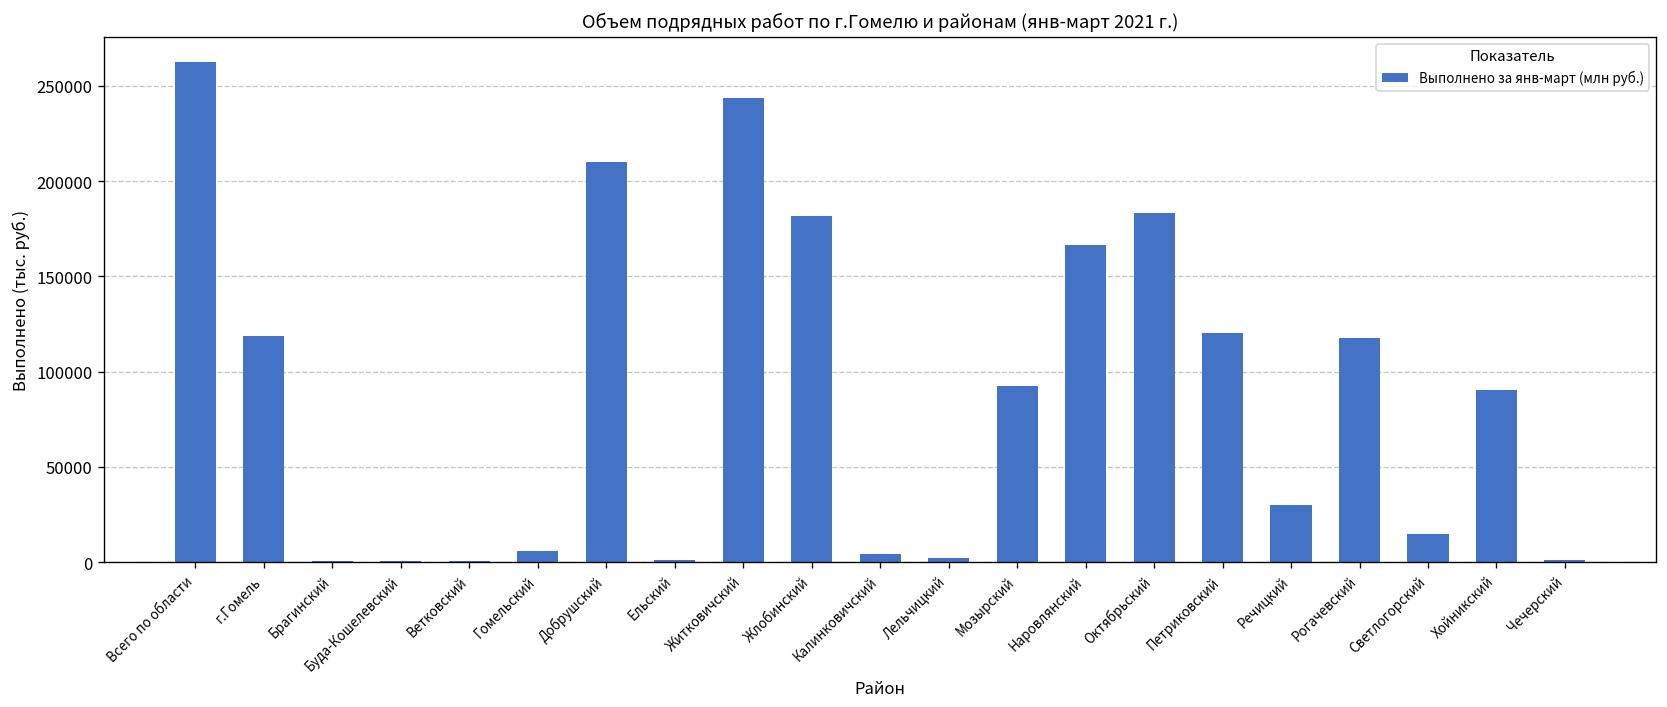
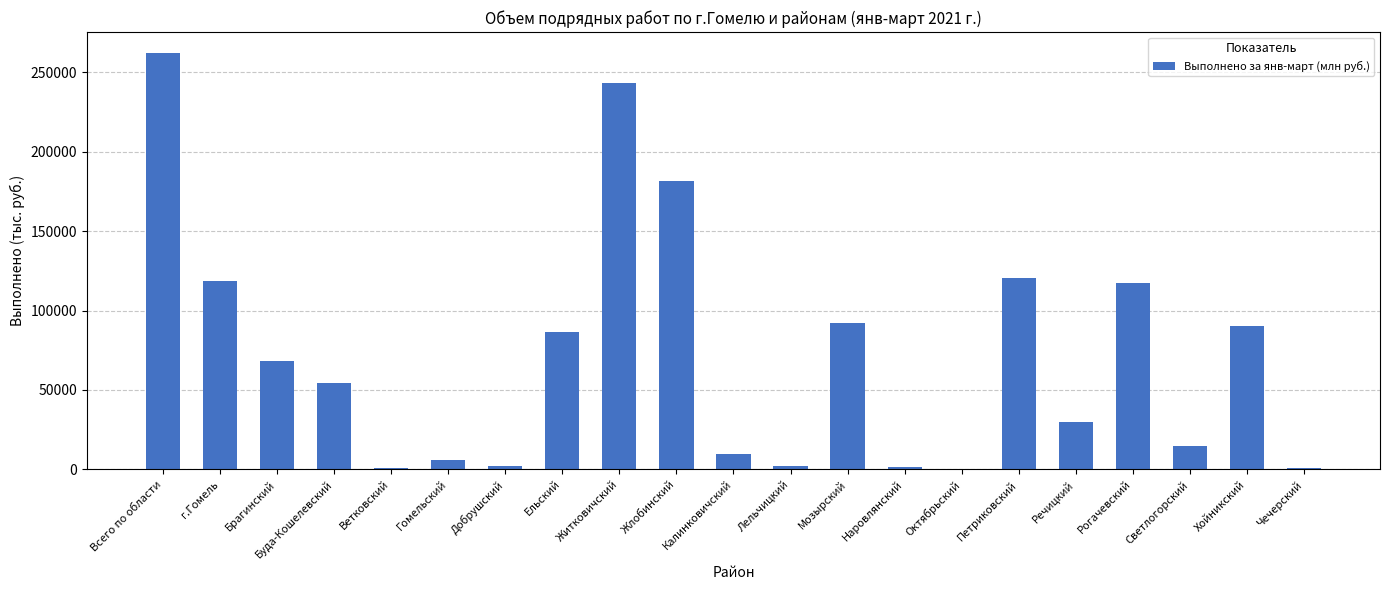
Брагинский: 0 -> 68000
Буда-Кошелевский: 1000 -> 54000
Добрушский: 210000 -> 2000
Ельский: 1000 -> 87000
Калинковичский: 4000 -> 10000
Наровлянский: 166000 -> 1000
Октябрьский: 183000 -> 1000
